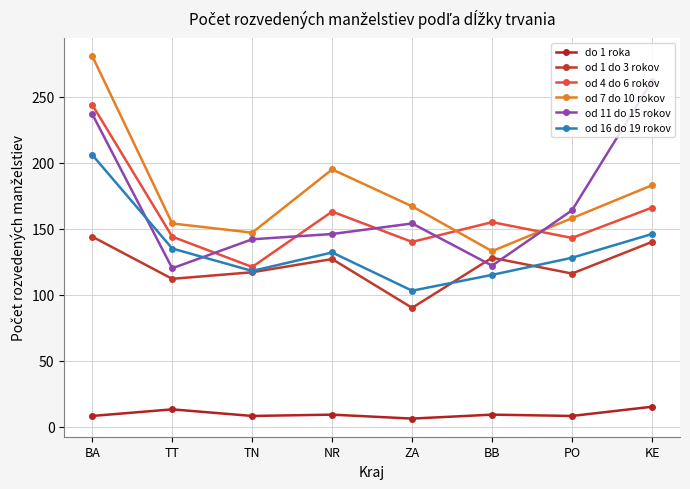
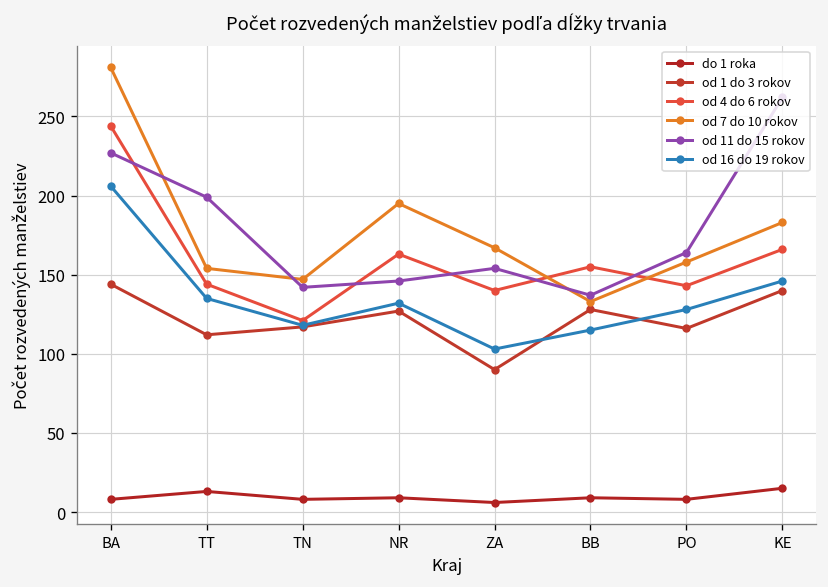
od 11 do 15 rokov, BA: 237 -> 227
od 11 do 15 rokov, TT: 120 -> 199
od 11 do 15 rokov, BB: 122 -> 137
